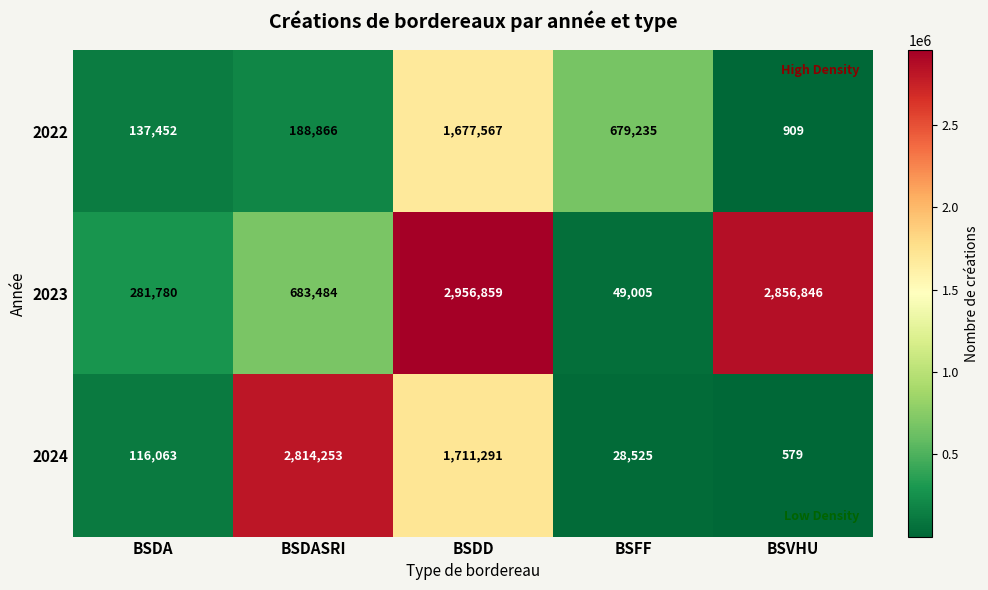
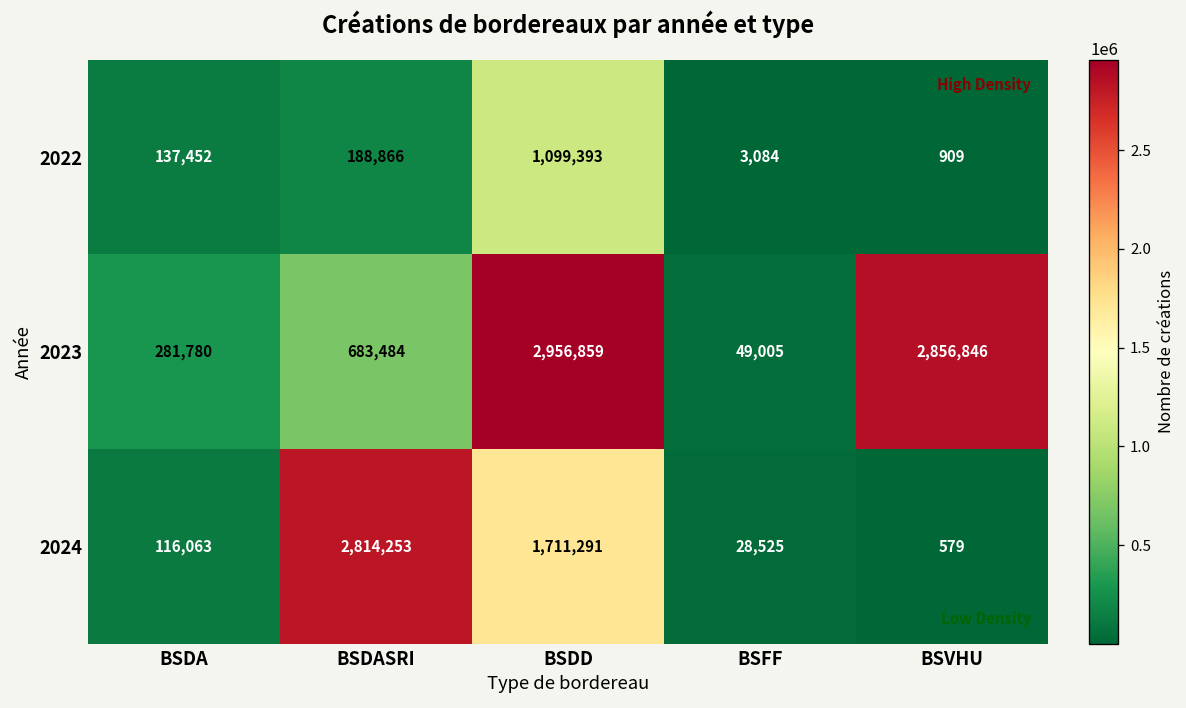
2022, BSDD: 1,677,567 -> 1,099,393
2022, BSFF: 679,235 -> 3,084
